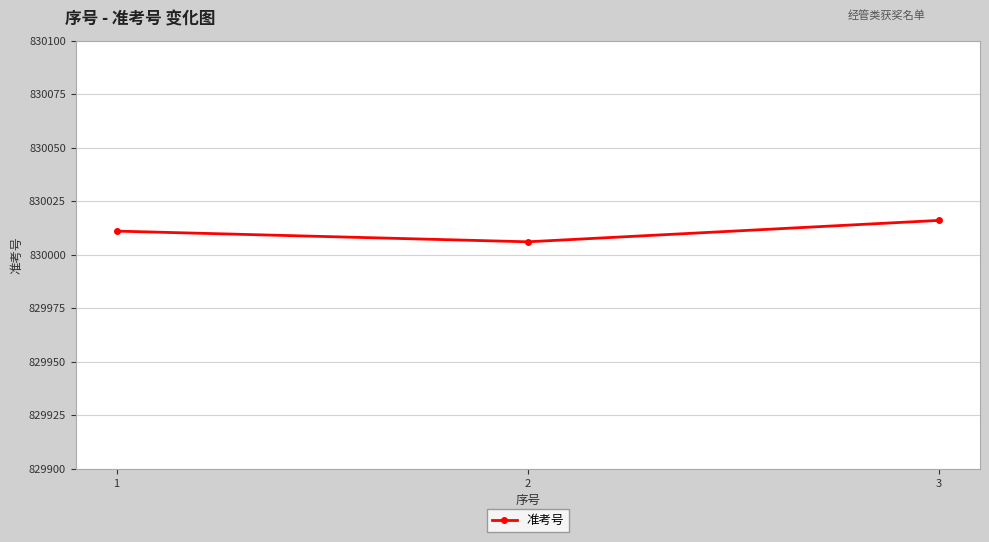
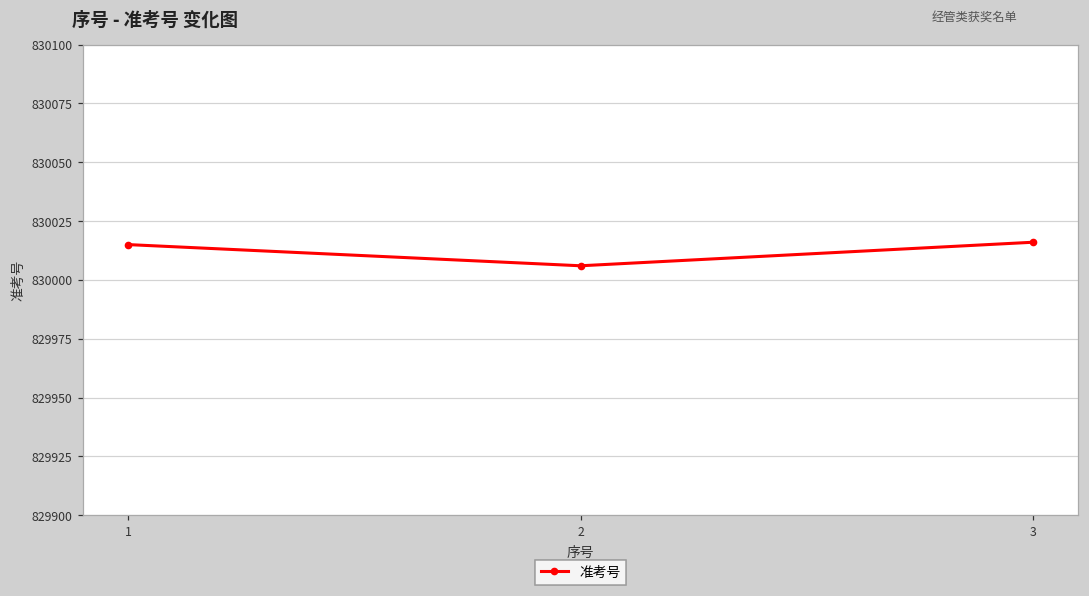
1: 830011 -> 830015
